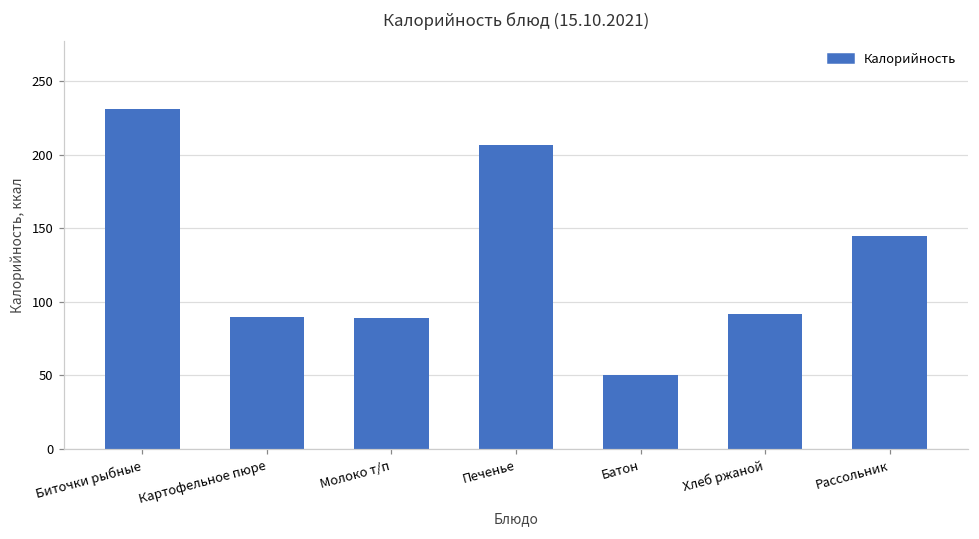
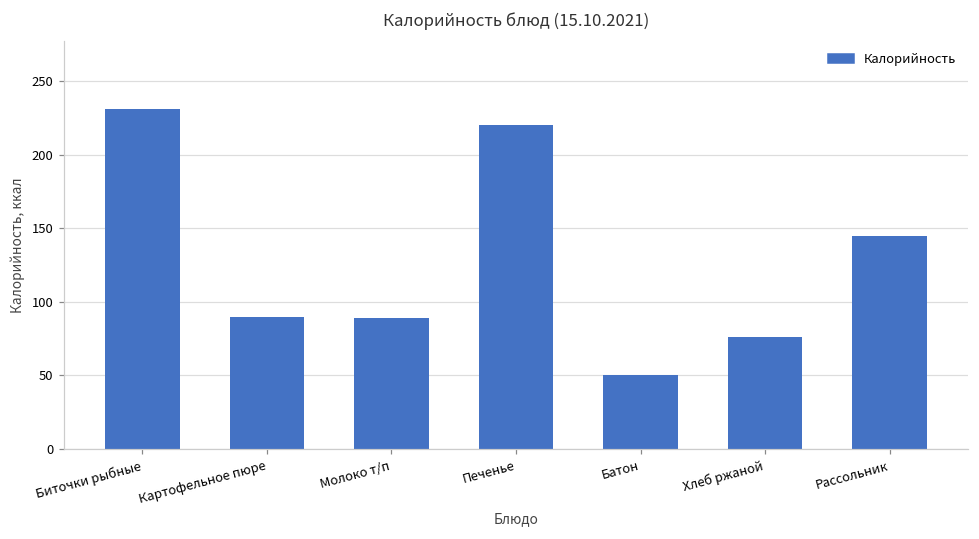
Печенье: 207 -> 220
Хлеб ржаной: 92 -> 76
